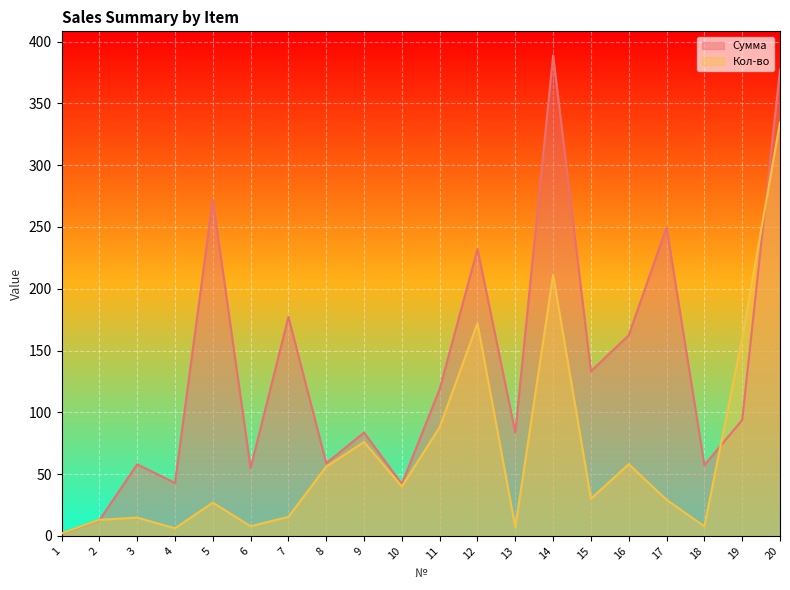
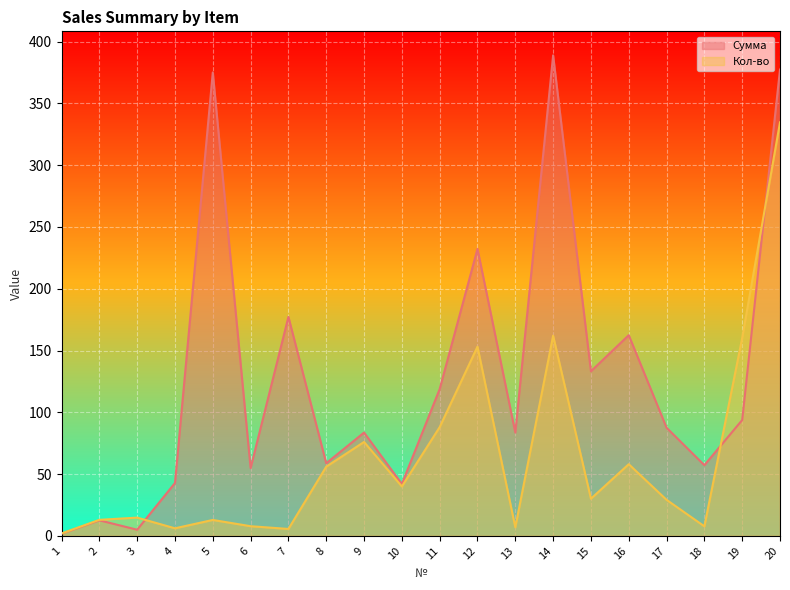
Сумма, 3: 58 -> 5
Сумма, 5: 272 -> 375
Кол-во, 5: 27 -> 13
Кол-во, 7: 15 -> 6
Кол-во, 12: 172 -> 153
Кол-во, 14: 211 -> 162
Сумма, 17: 250 -> 88
